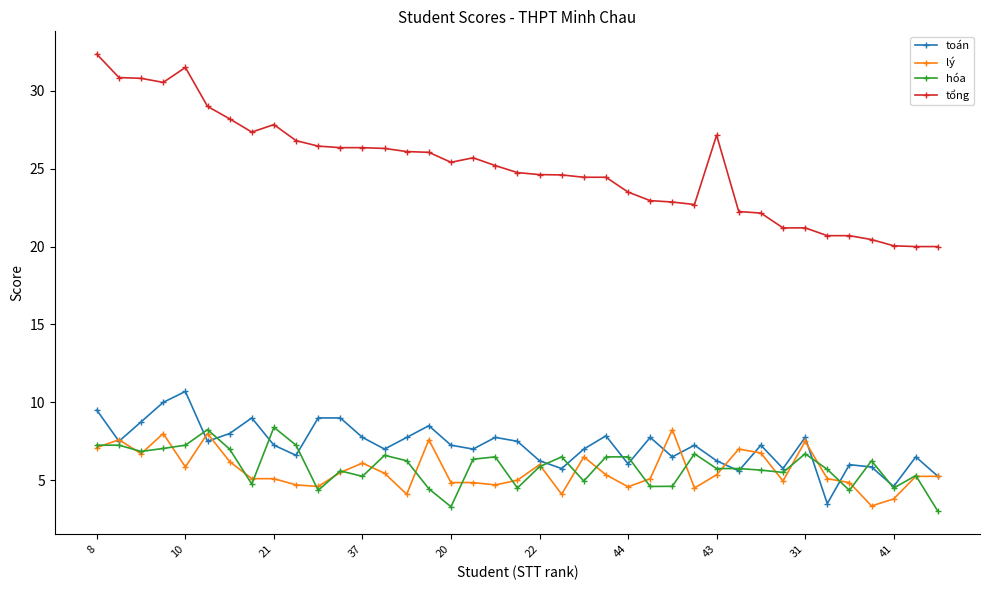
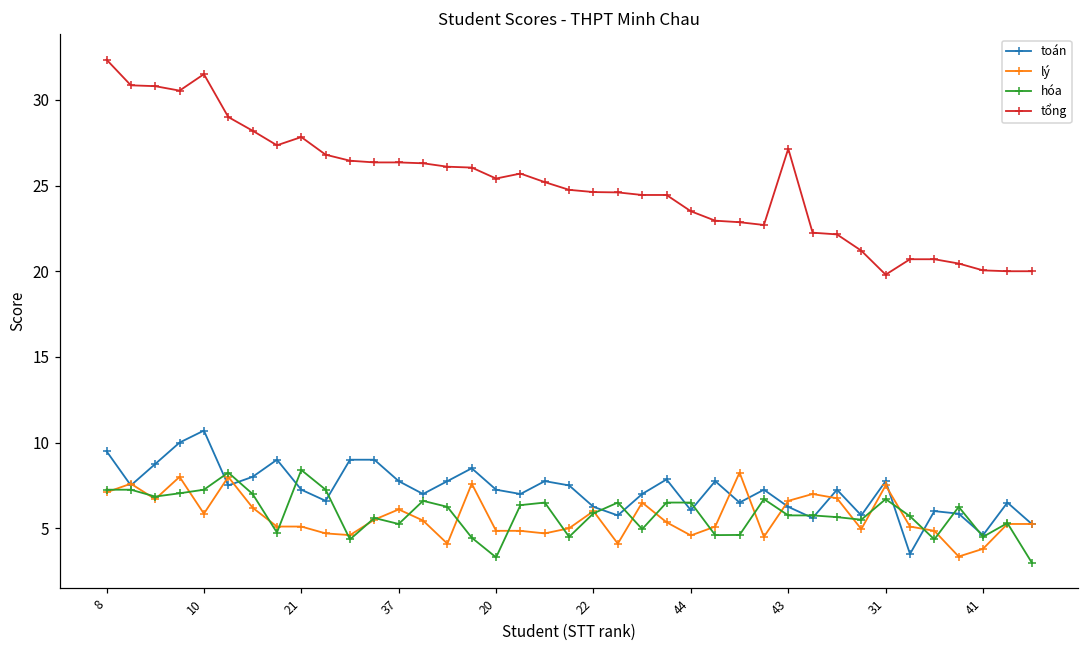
lý, 43: 5.4 -> 6.6
tổng, 31: 21.2 -> 19.8
